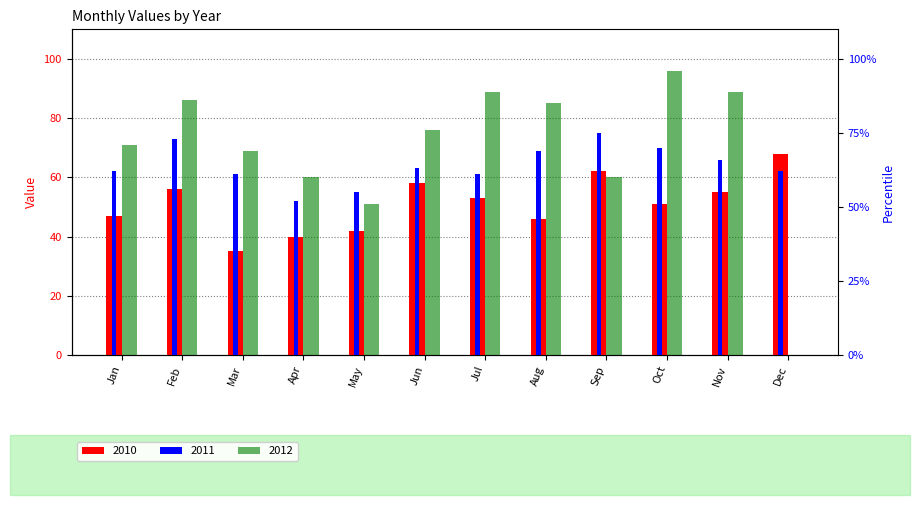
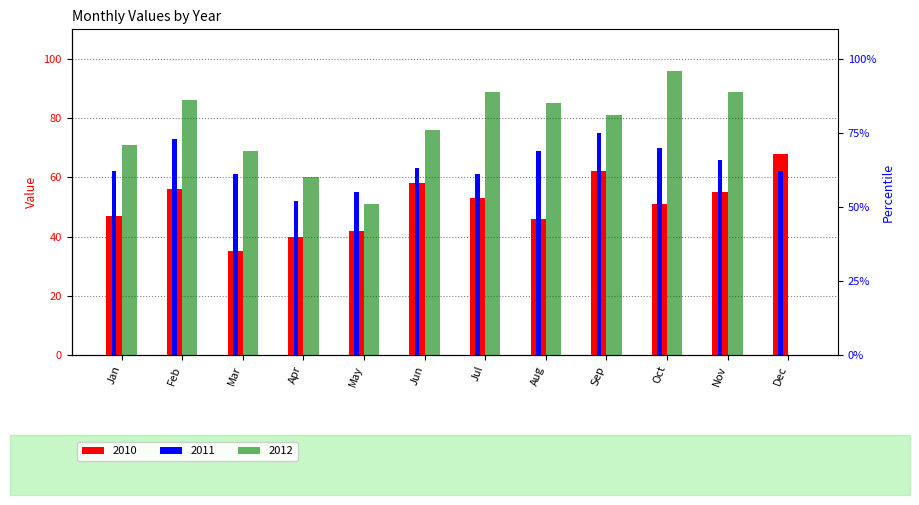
2012, Sep: 60 -> 81
